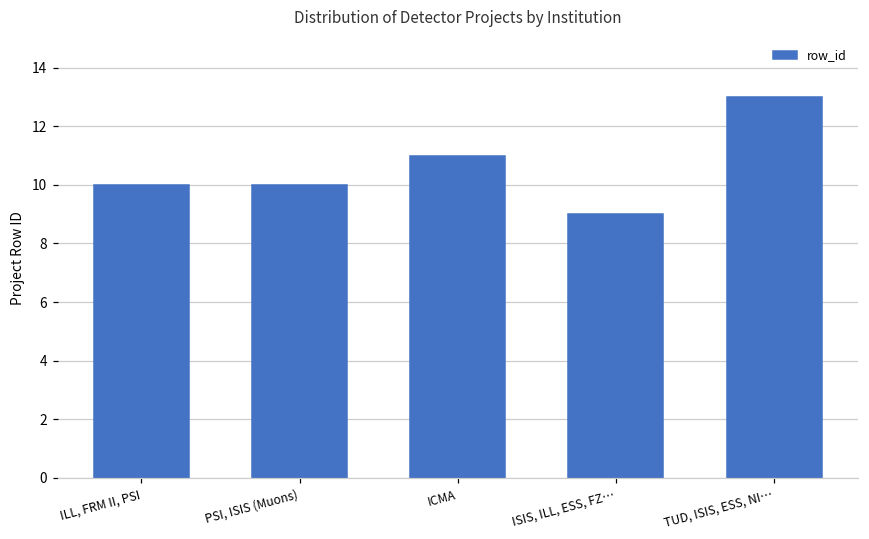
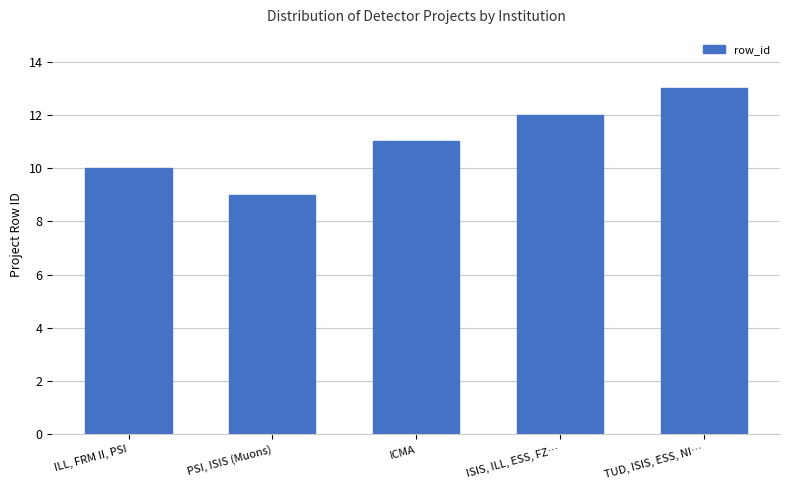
PSI, ISIS (Muons): 10 -> 9
ISIS, ILL, ESS, FZ…: 9 -> 12
